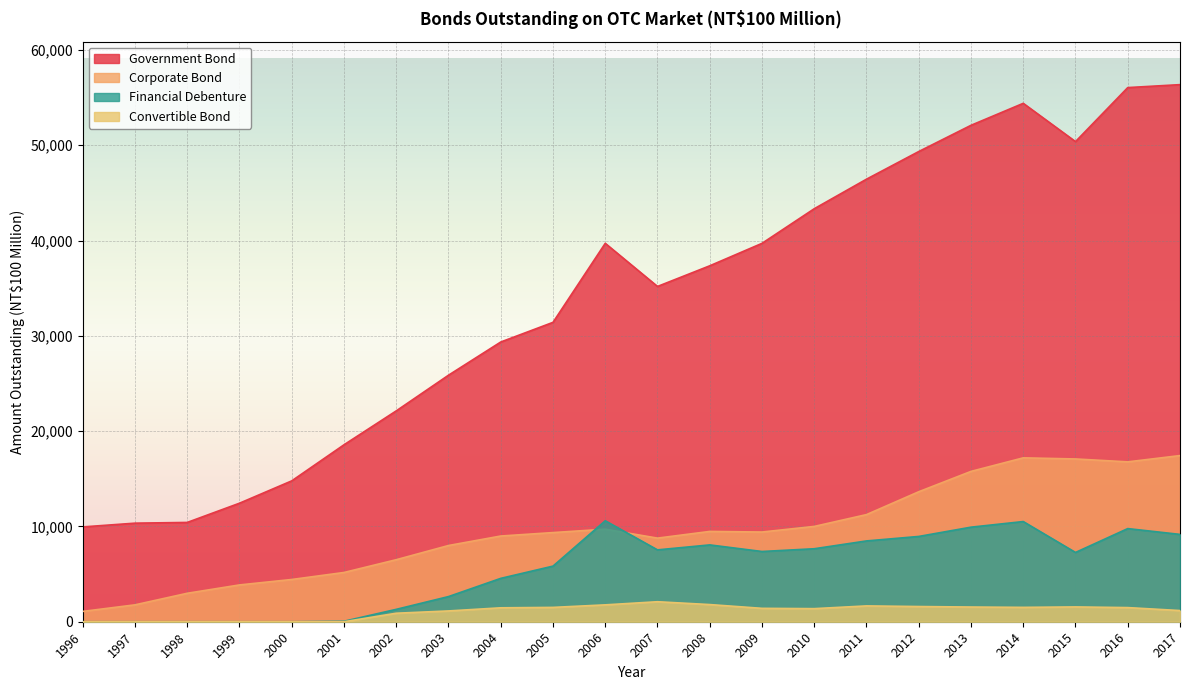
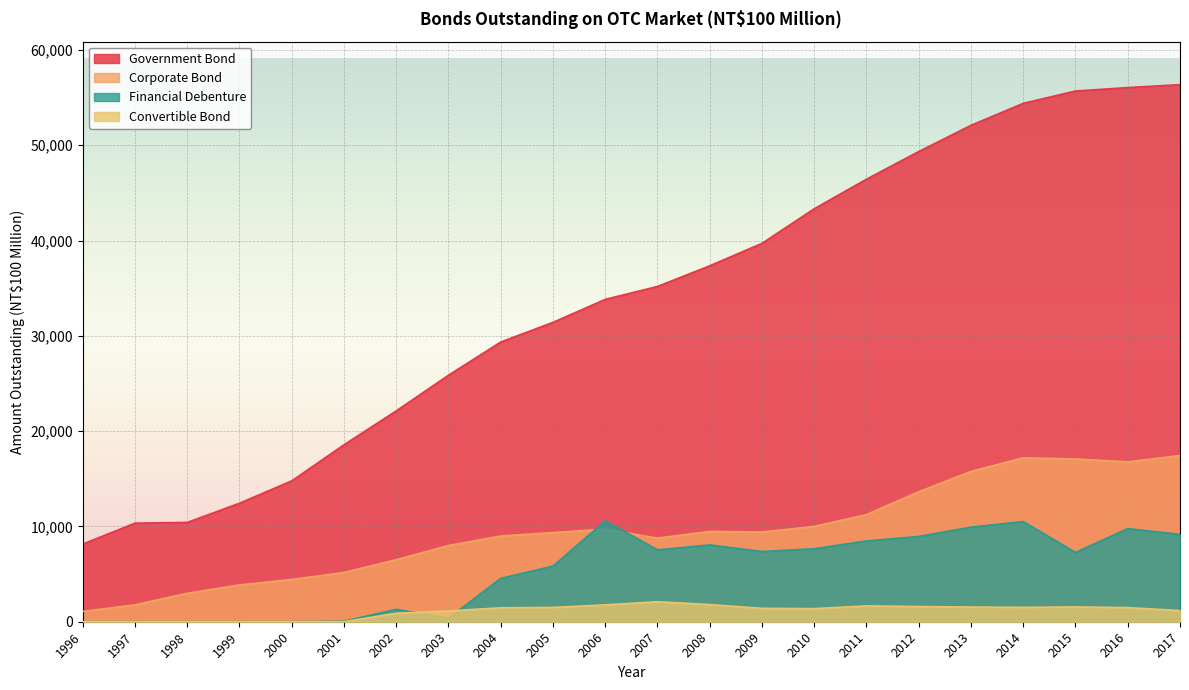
Government Bond, 1996: 10,000 -> 8,000
Financial Debenture, 2003: 3,000 -> 0
Government Bond, 2006: 40,000 -> 34,000
Government Bond, 2015: 50,000 -> 56,000
